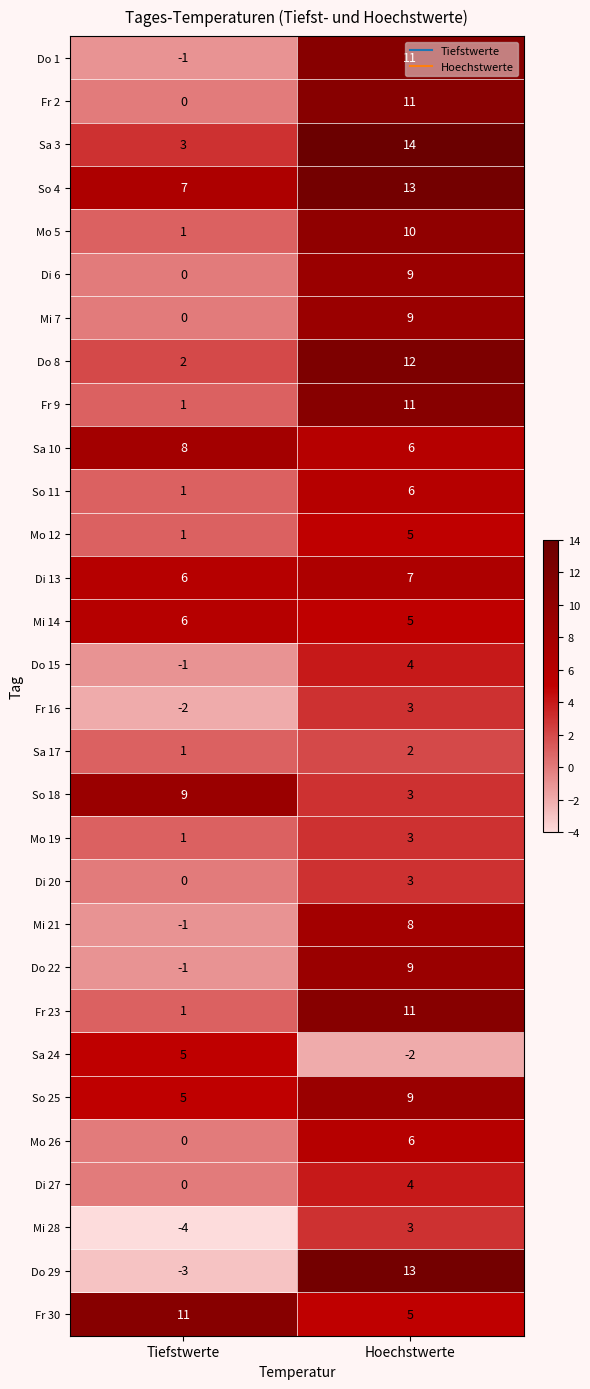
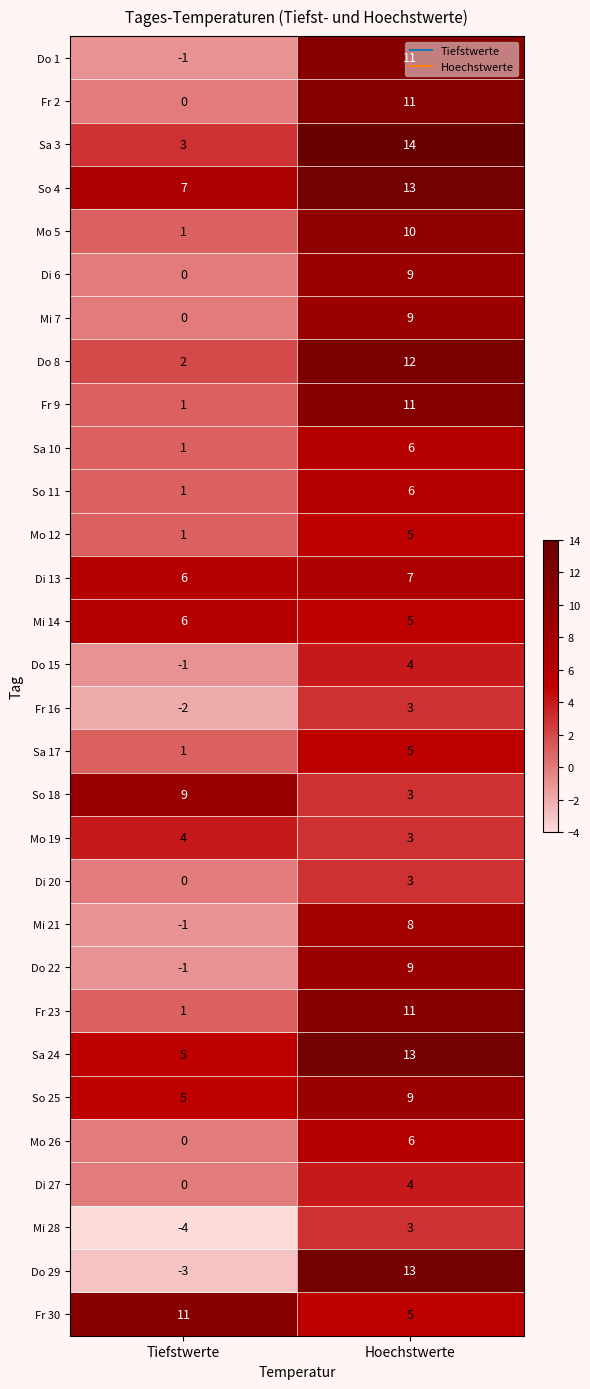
Sa 10, Tiefstwerte: 8 -> 1
Sa 17, Hoechstwerte: 2 -> 5
Mo 19, Tiefstwerte: 1 -> 4
Sa 24, Hoechstwerte: -2 -> 13
